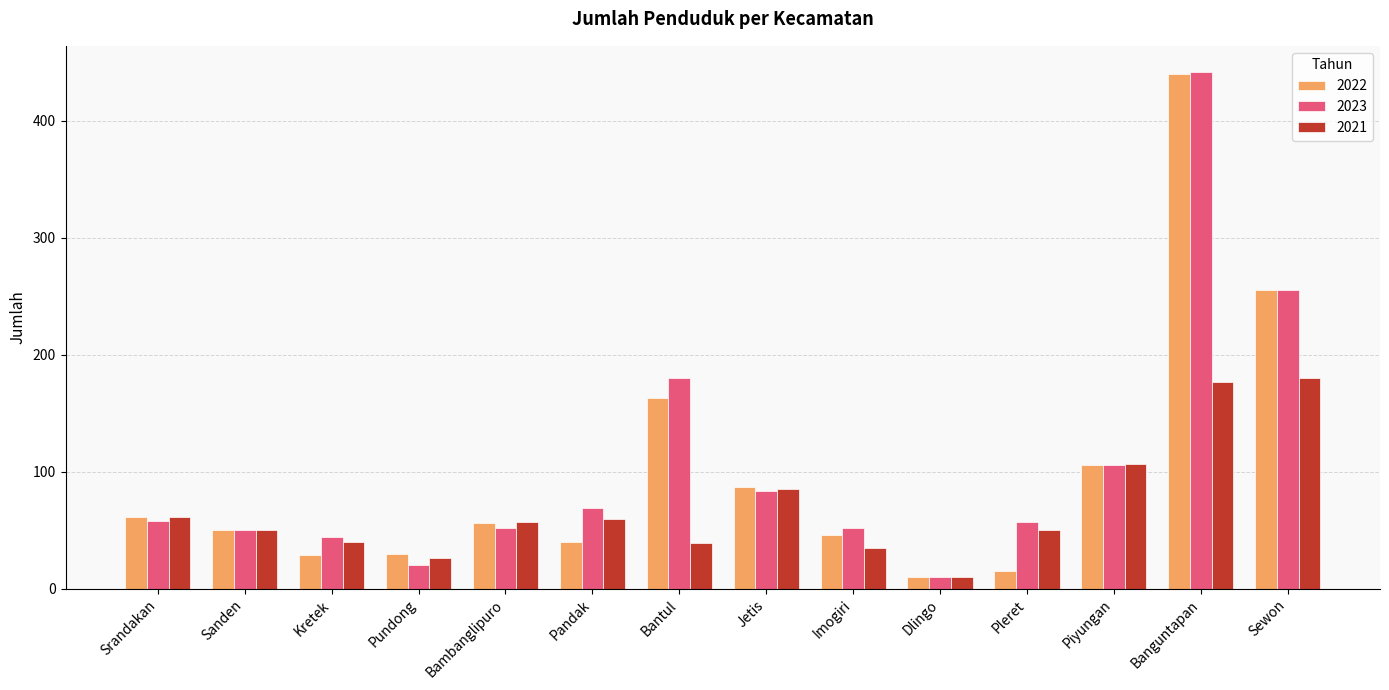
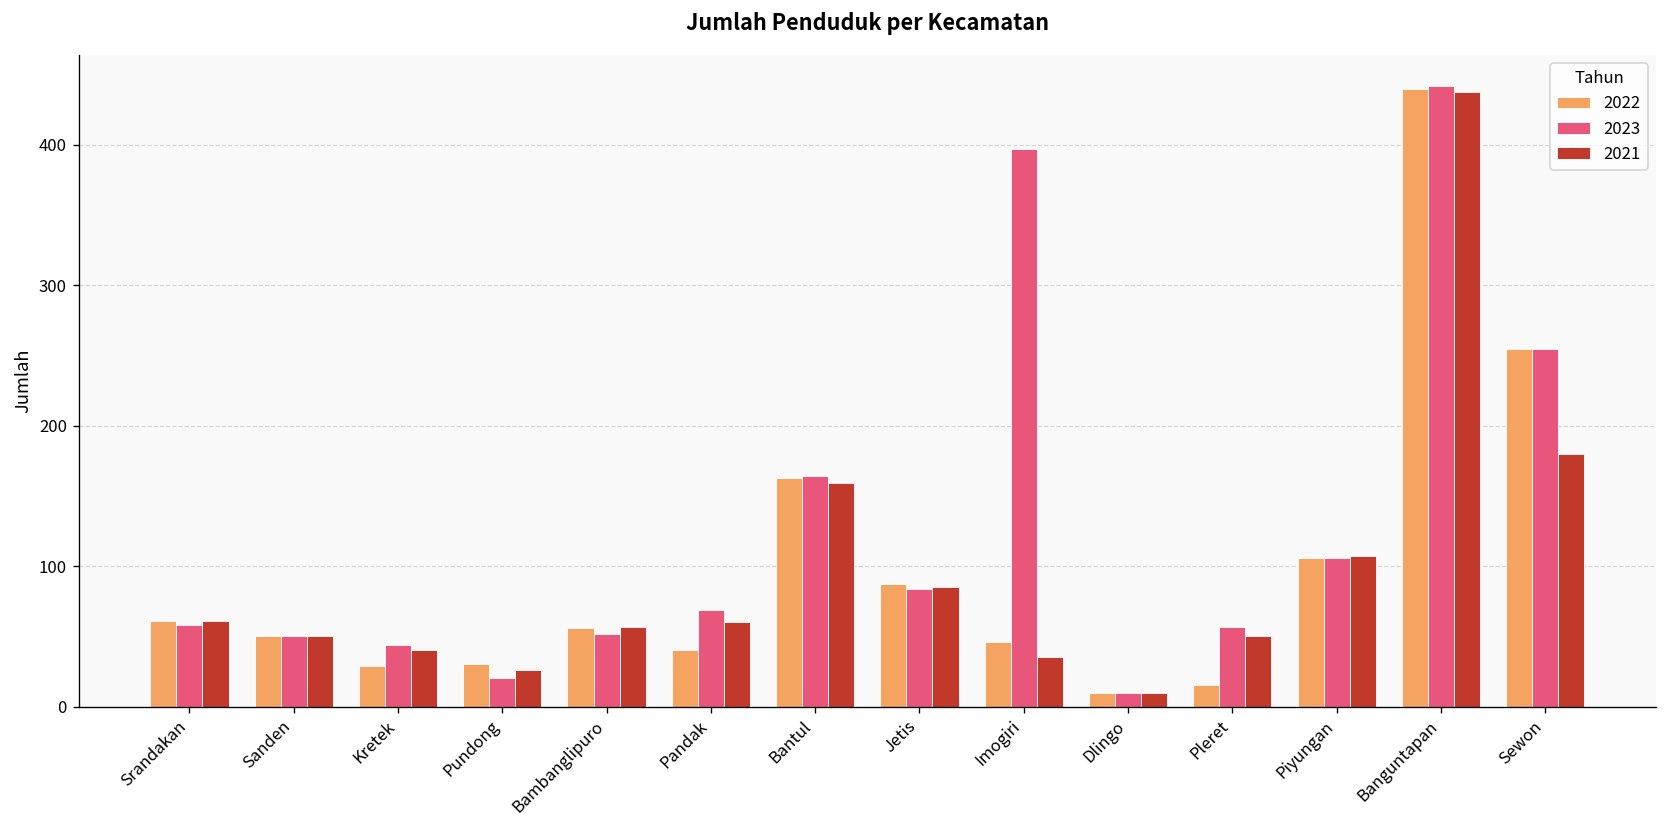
2023, Bantul: 180 -> 164
2021, Bantul: 39 -> 159
2023, Imogiri: 52 -> 397
2021, Banguntapan: 177 -> 438
